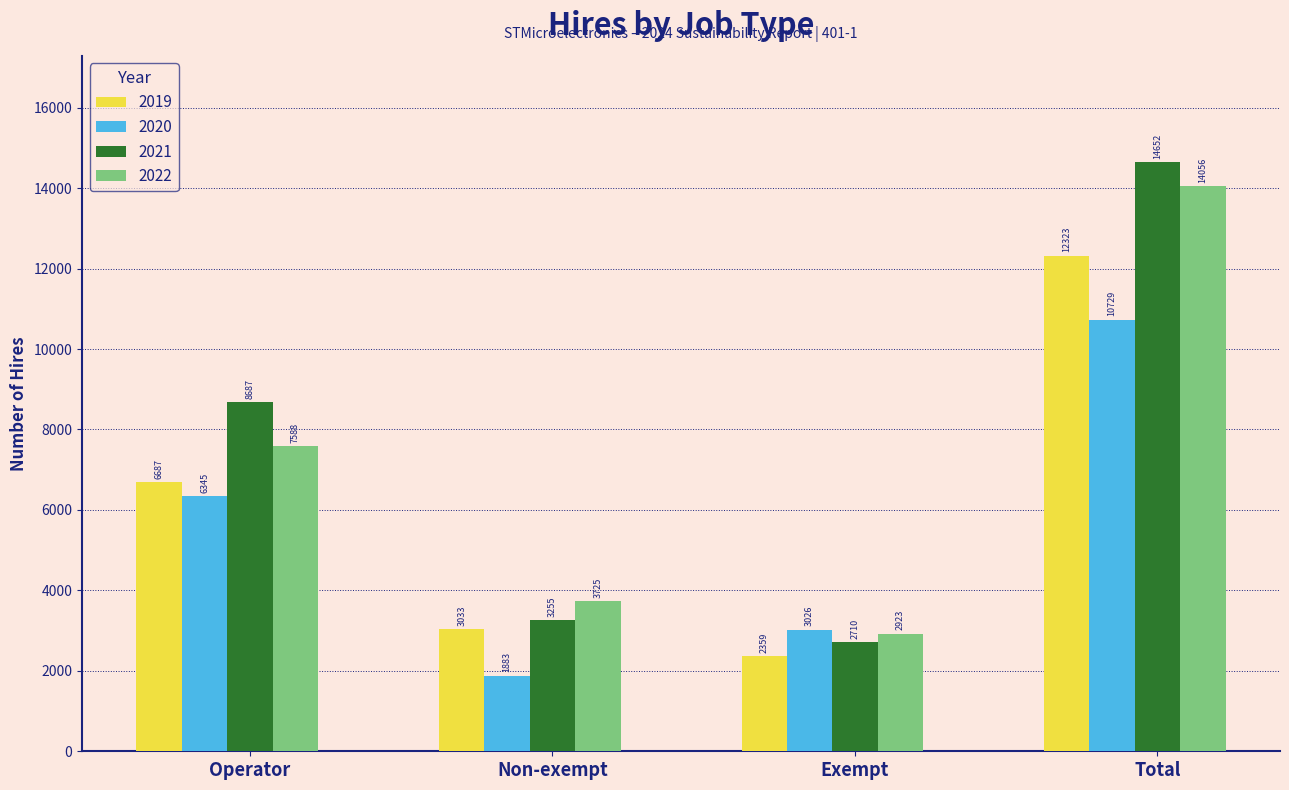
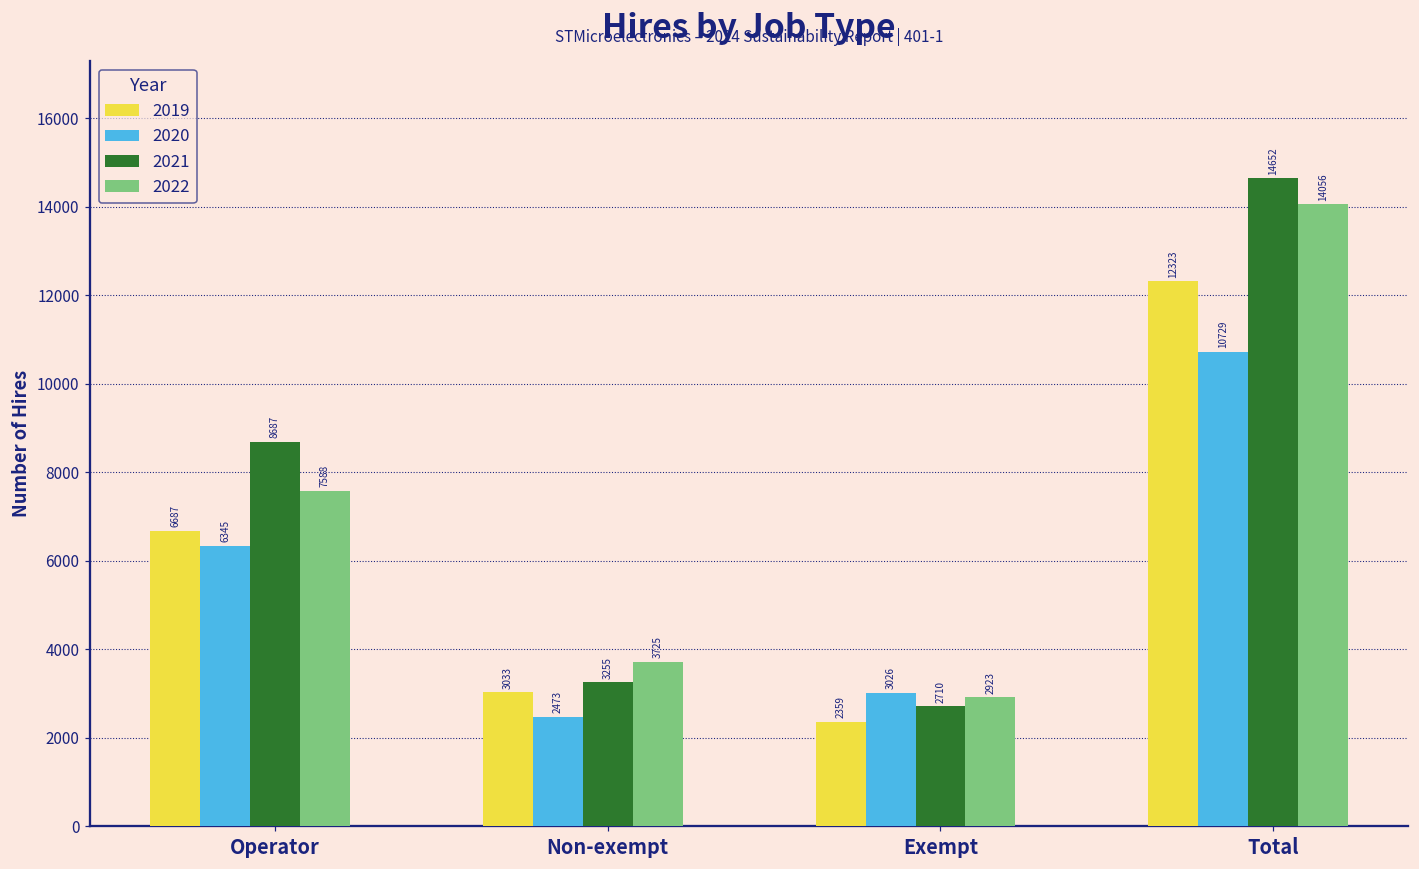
2020, Non-exempt: 1883 -> 2473
